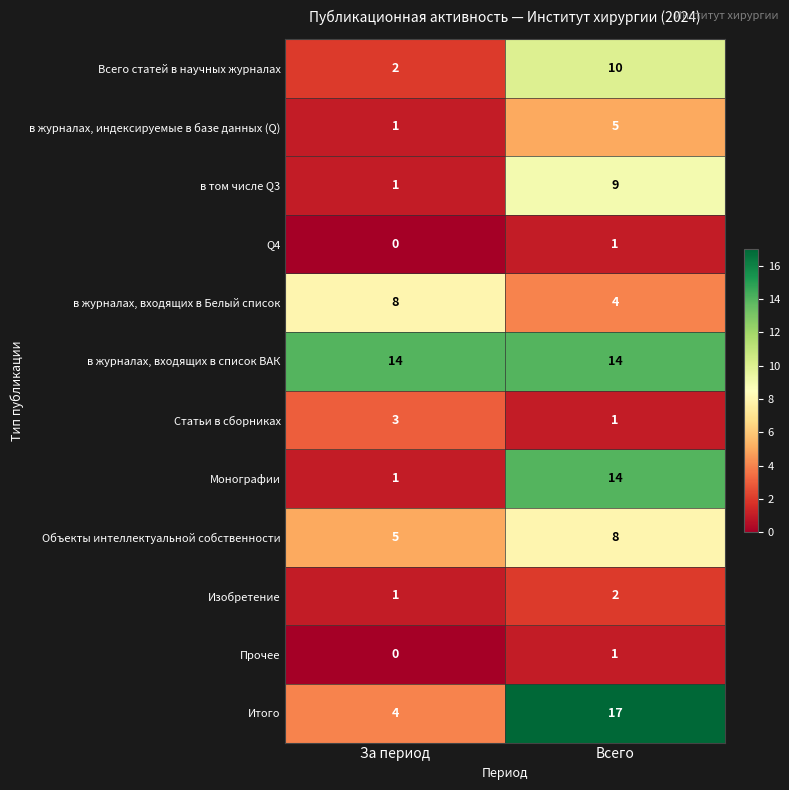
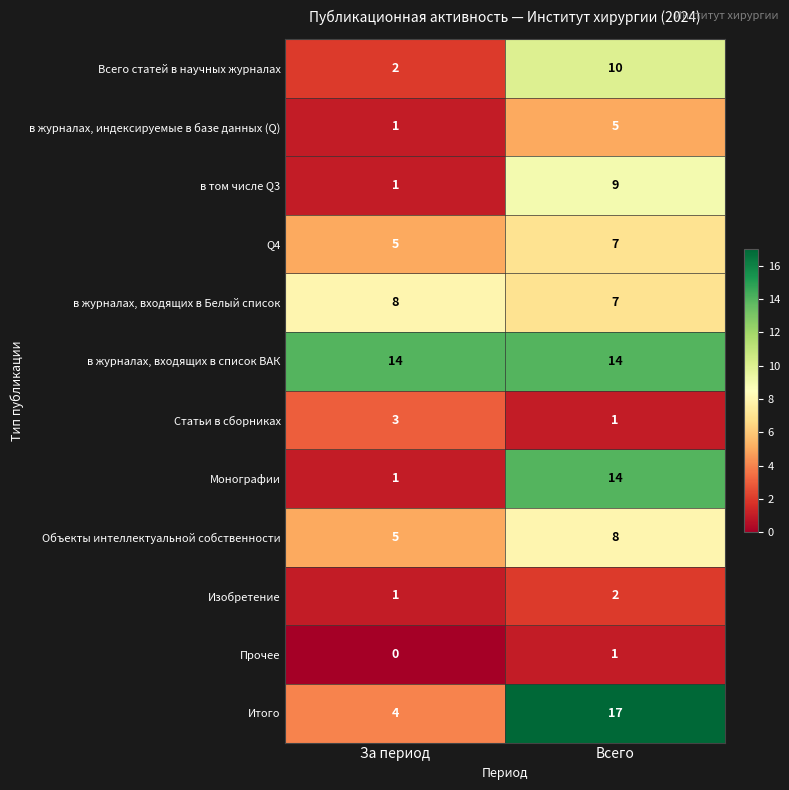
Q4, За период: 0 -> 5
Q4, Всего: 1 -> 7
в журналах, входящих в Белый список, Всего: 4 -> 7
